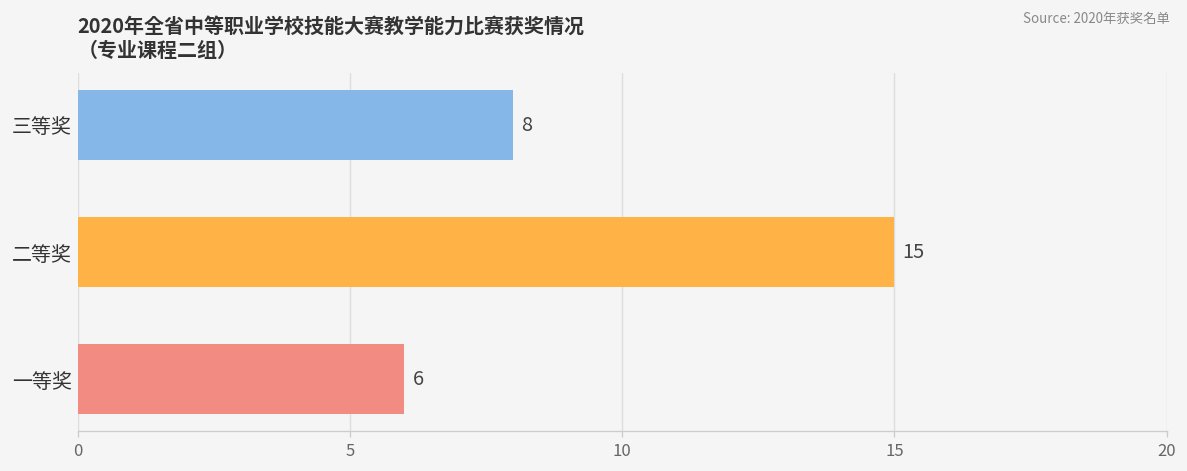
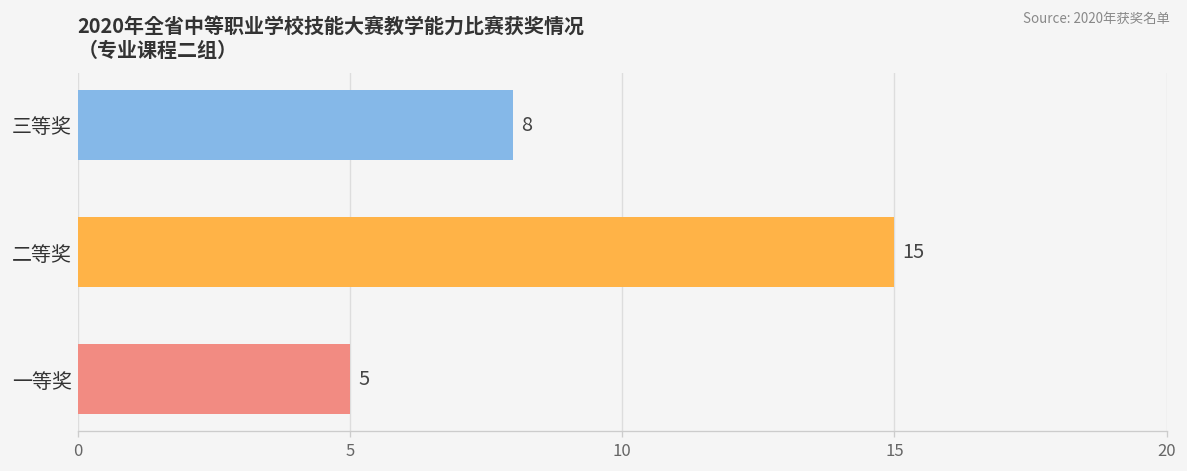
一等奖: 6 -> 5
